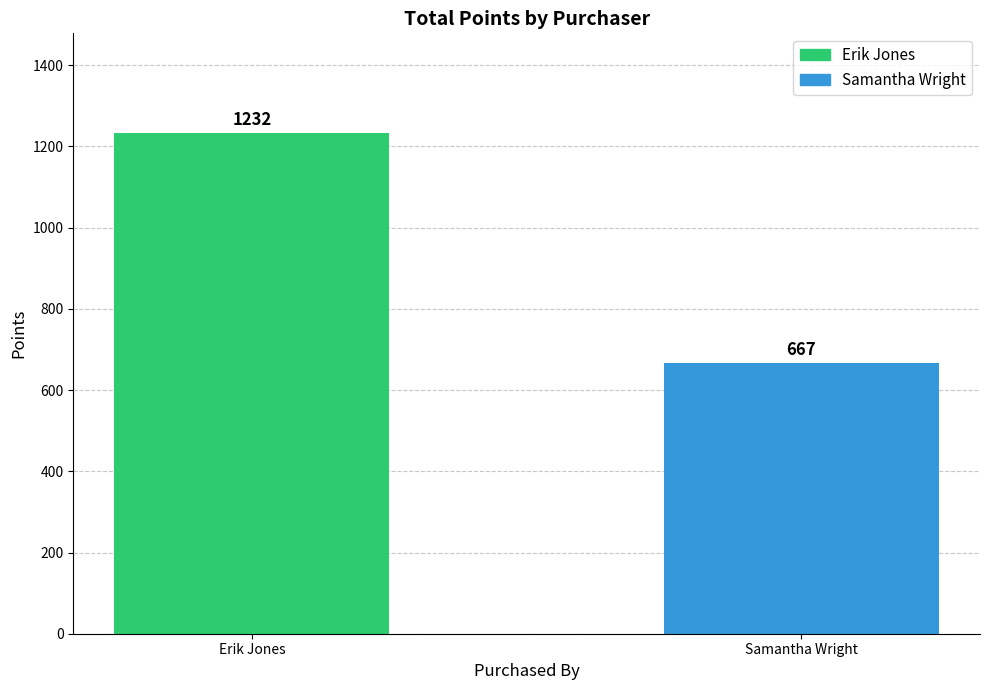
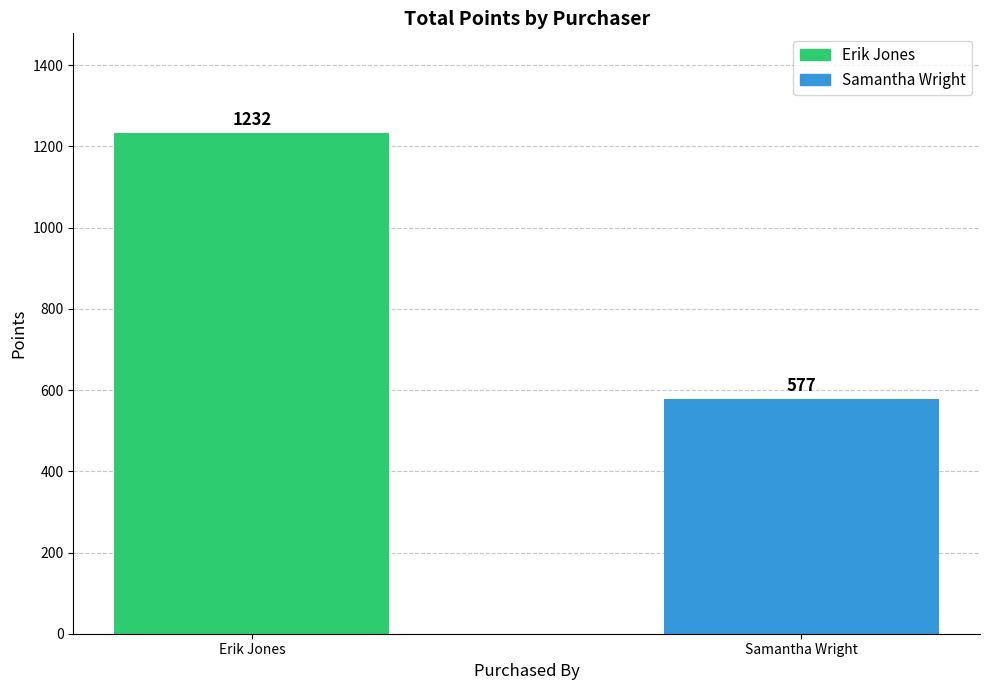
Samantha Wright: 667 -> 577
